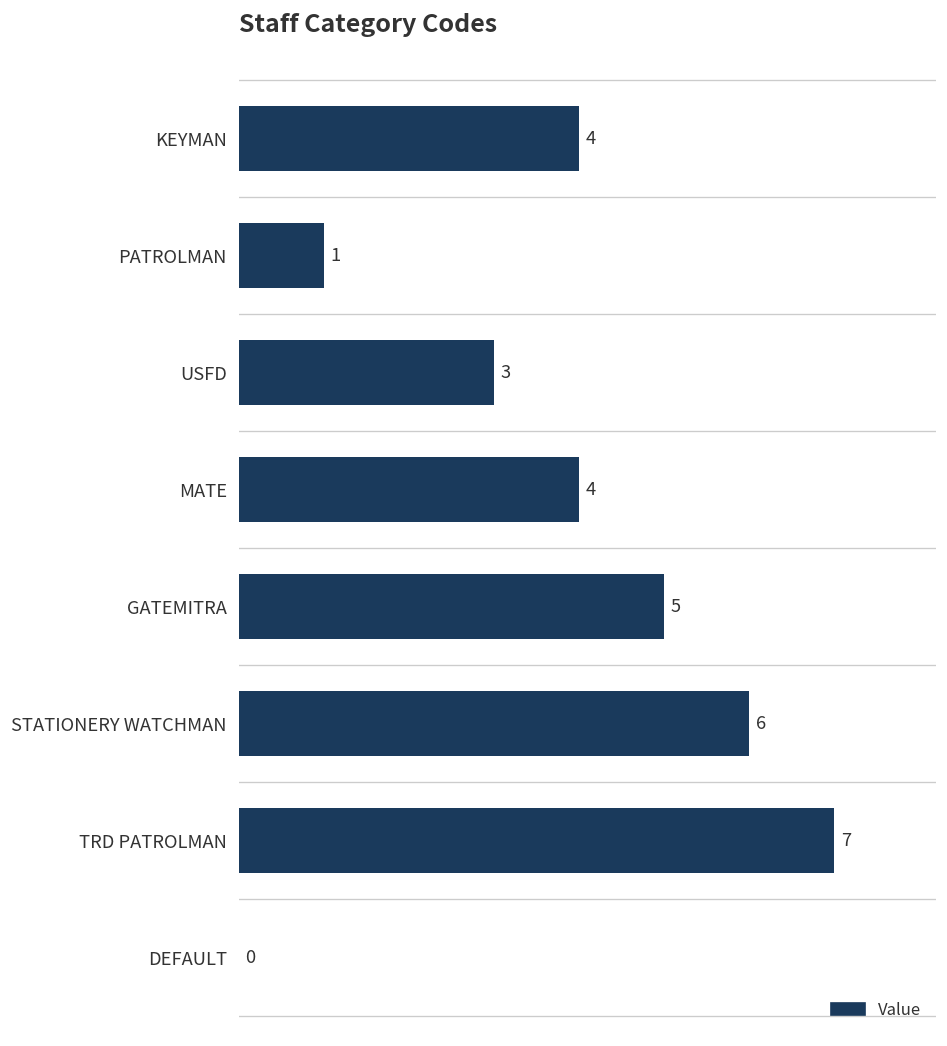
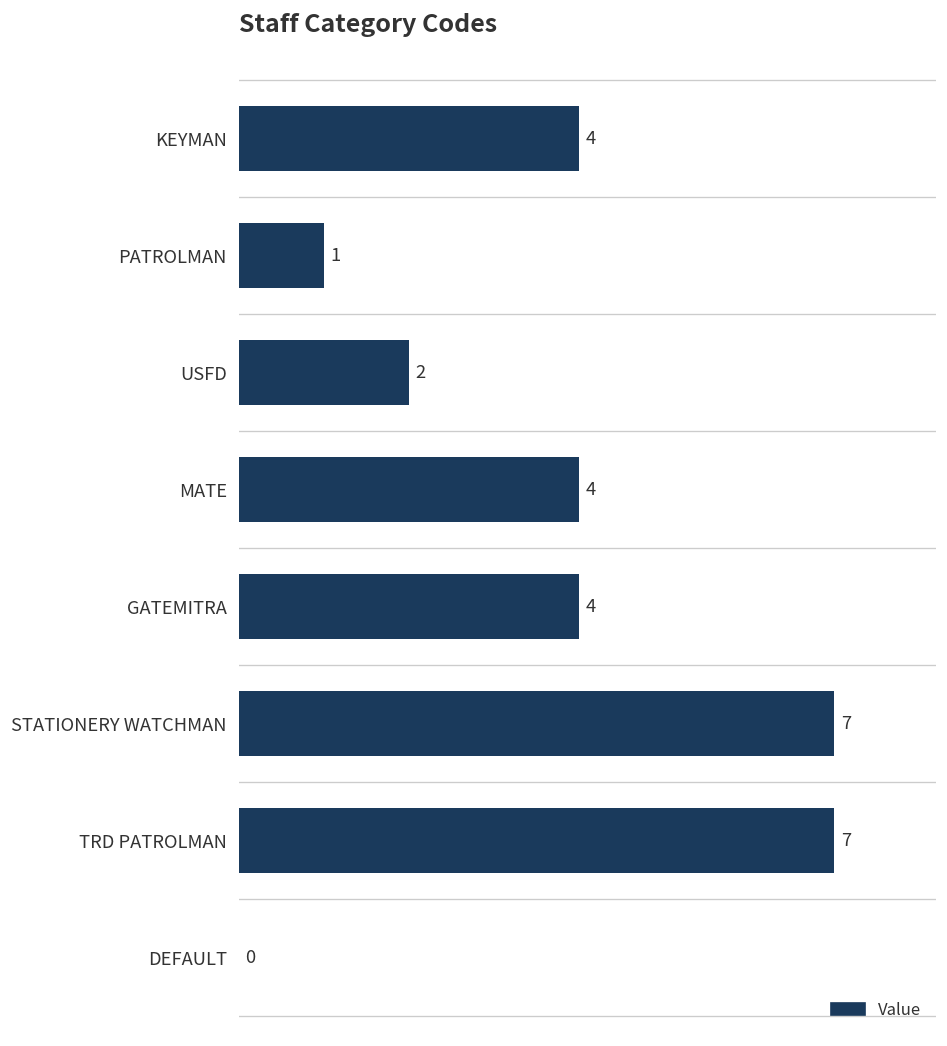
USFD: 3 -> 2
GATEMITRA: 5 -> 4
STATIONERY WATCHMAN: 6 -> 7
